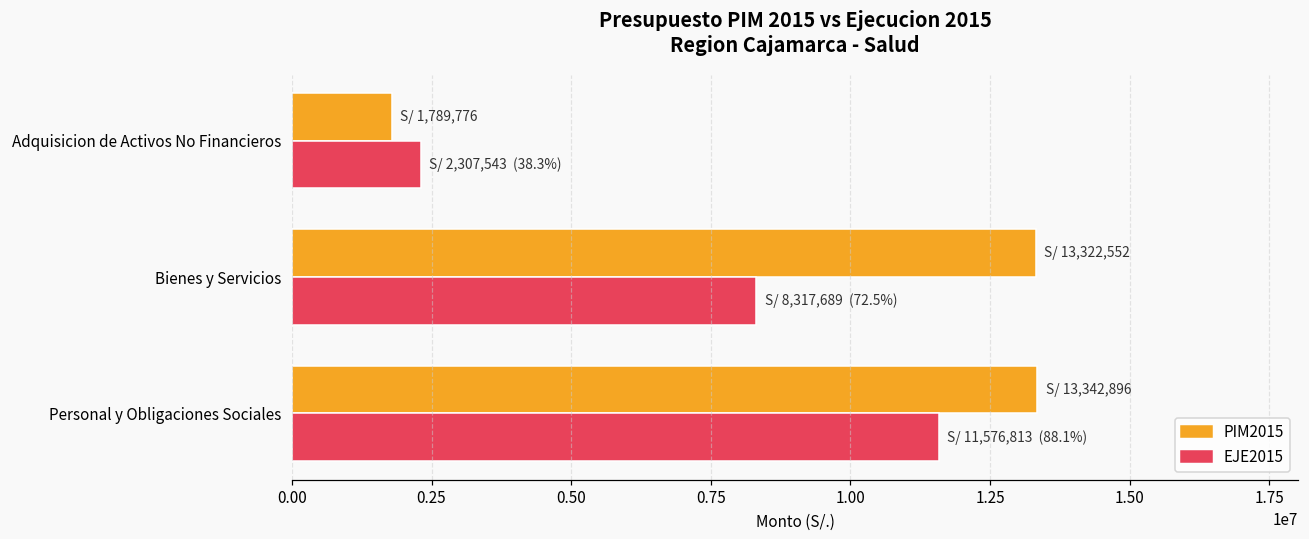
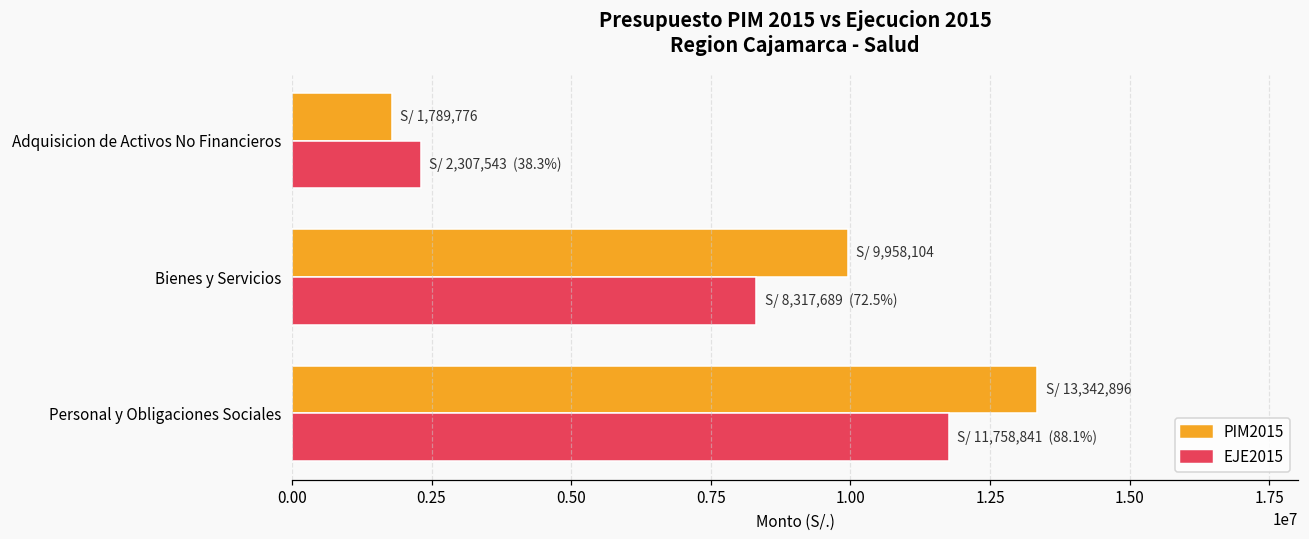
PIM2015, Bienes y Servicios: 13,322,552 -> 9,958,104
EJE2015, Personal y Obligaciones Sociales: 11,576,813 -> 11,758,841
